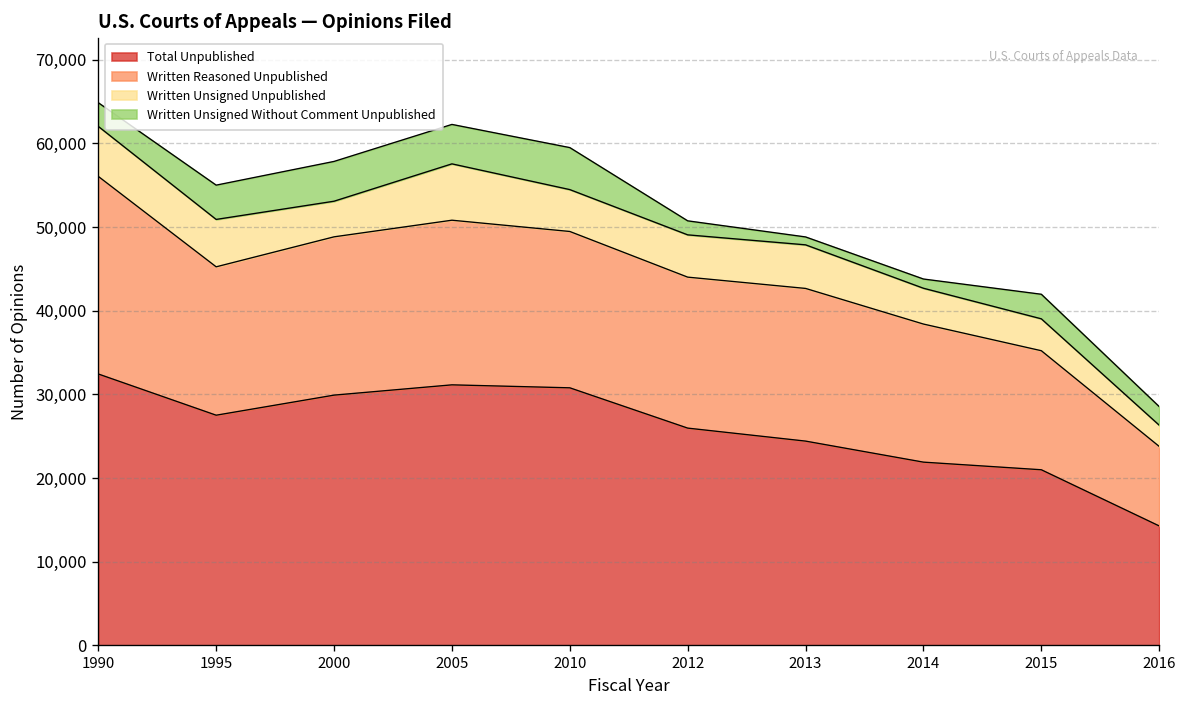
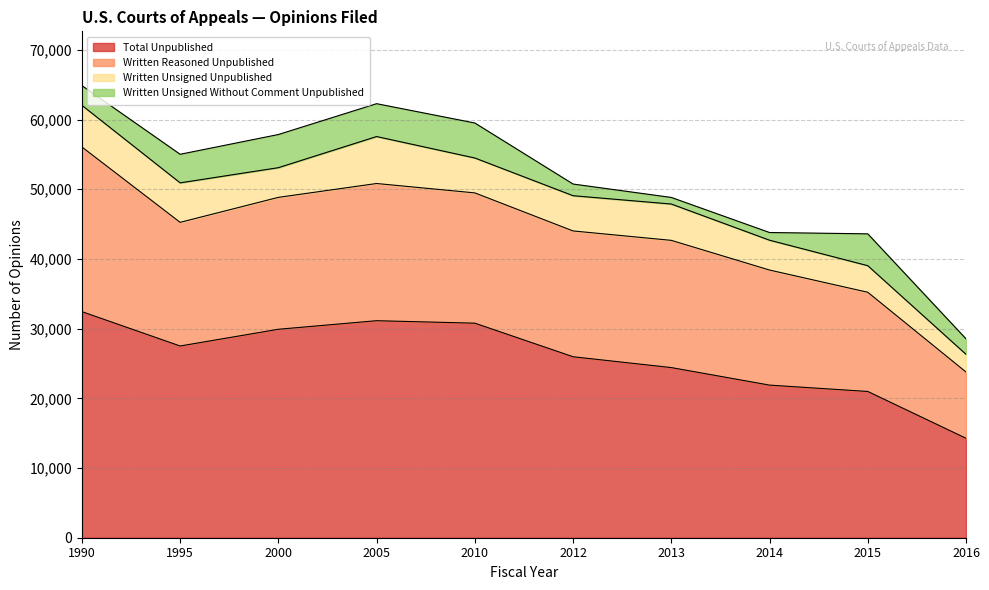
Written Unsigned Without Comment Unpublished, 2015: 3,000 -> 5,000
